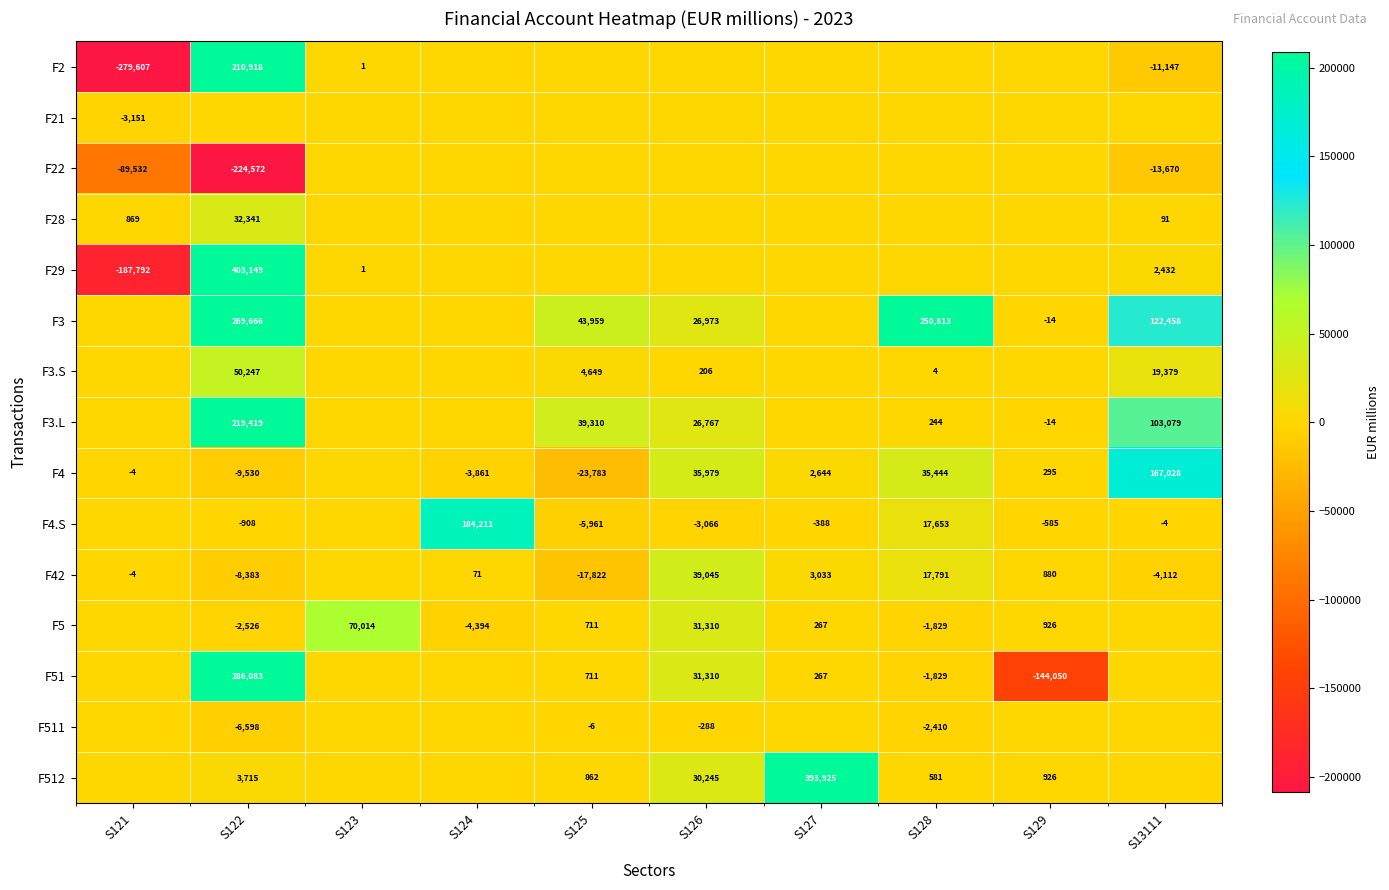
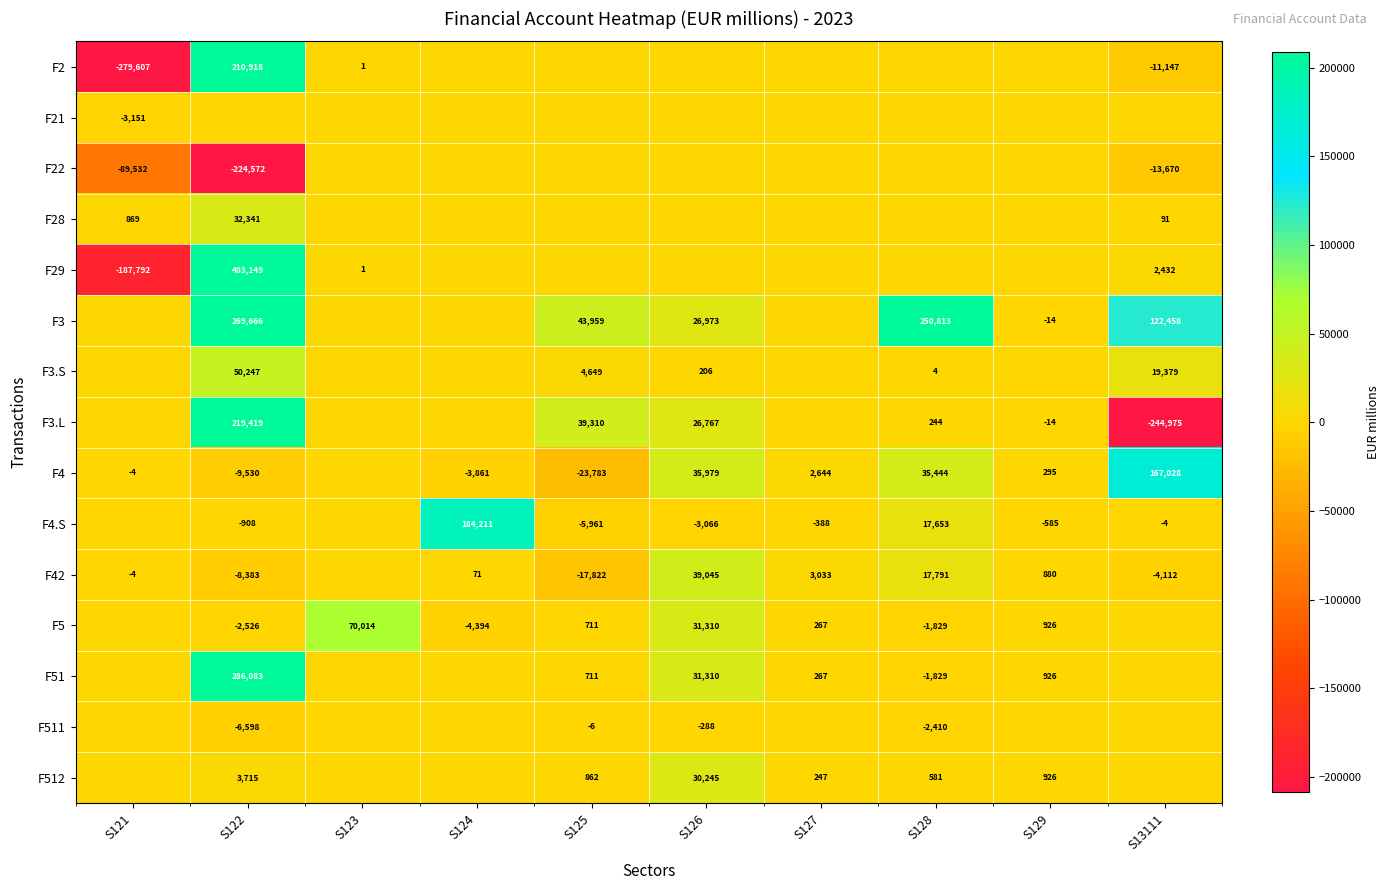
F3.L, S13111: 103,079 -> -244,975
F51, S129: -144,050 -> 926
F512, S127: 393,925 -> 247
